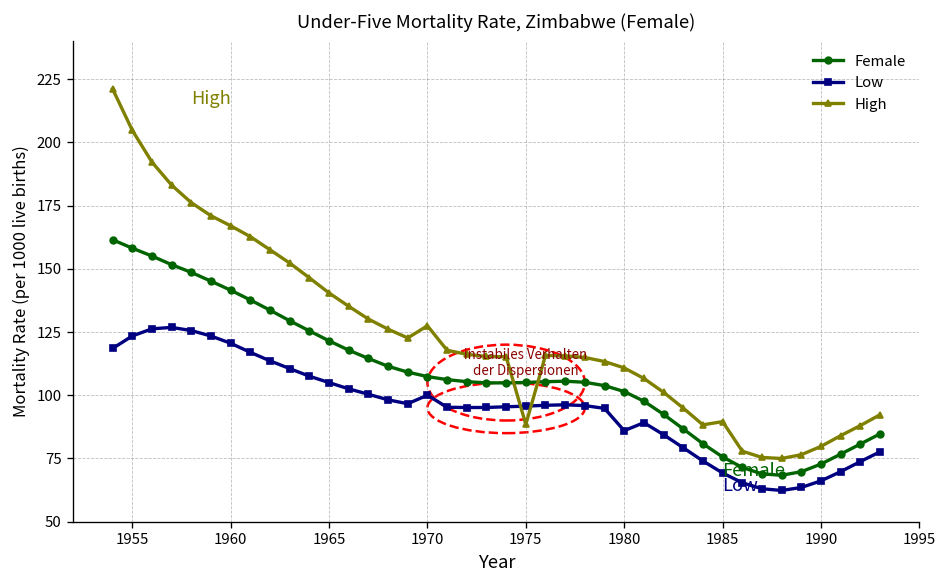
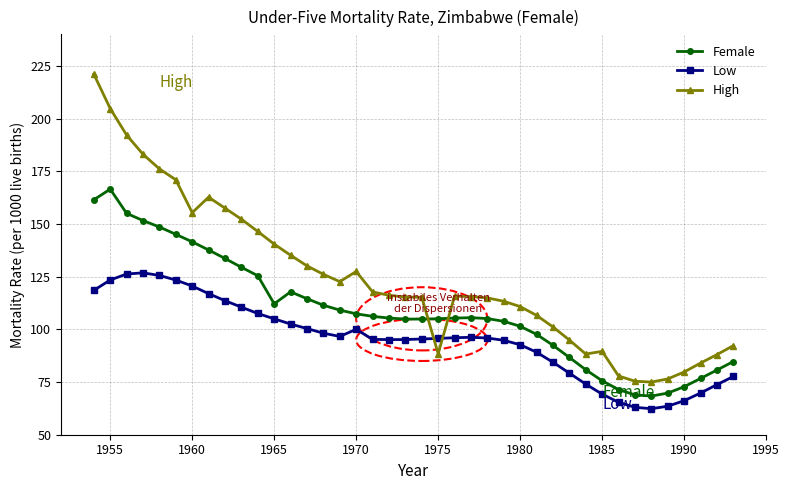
Female, 1955: 158 -> 167
High, 1960: 167 -> 155
Female, 1965: 122 -> 112
Low, 1980: 86 -> 93
